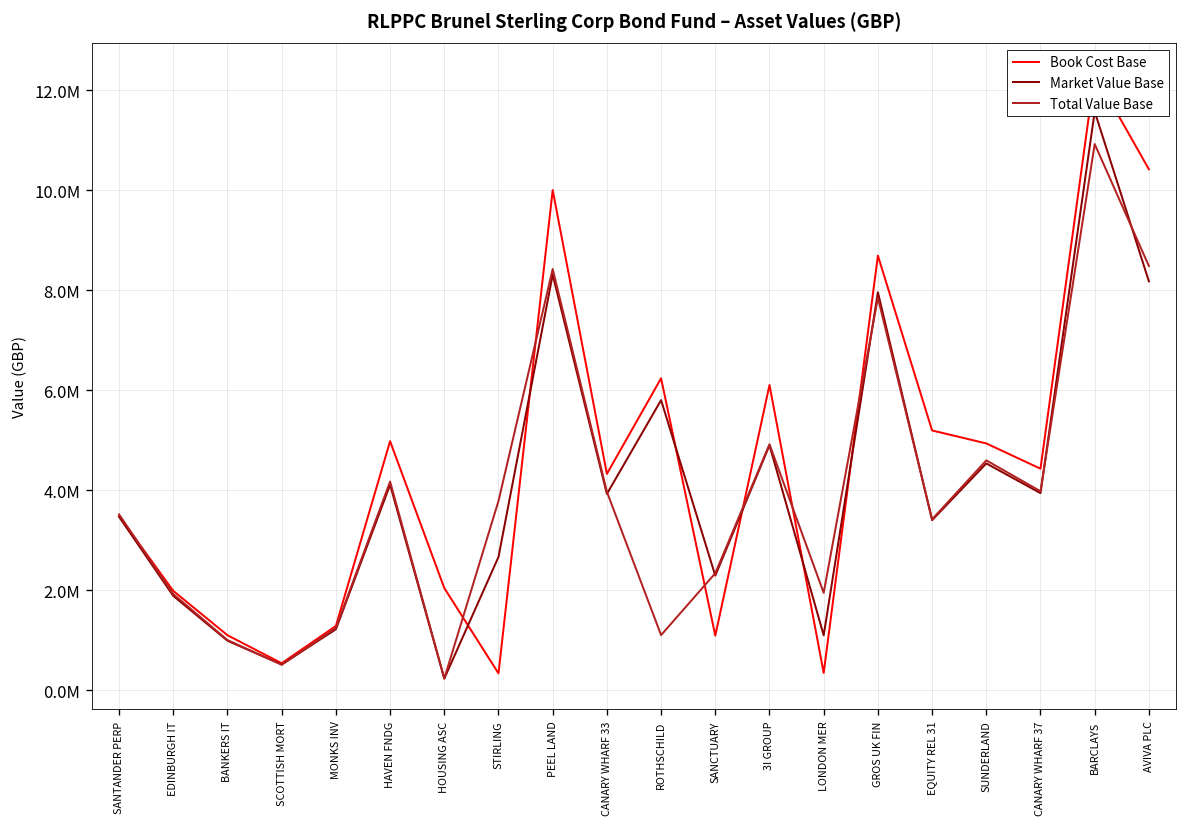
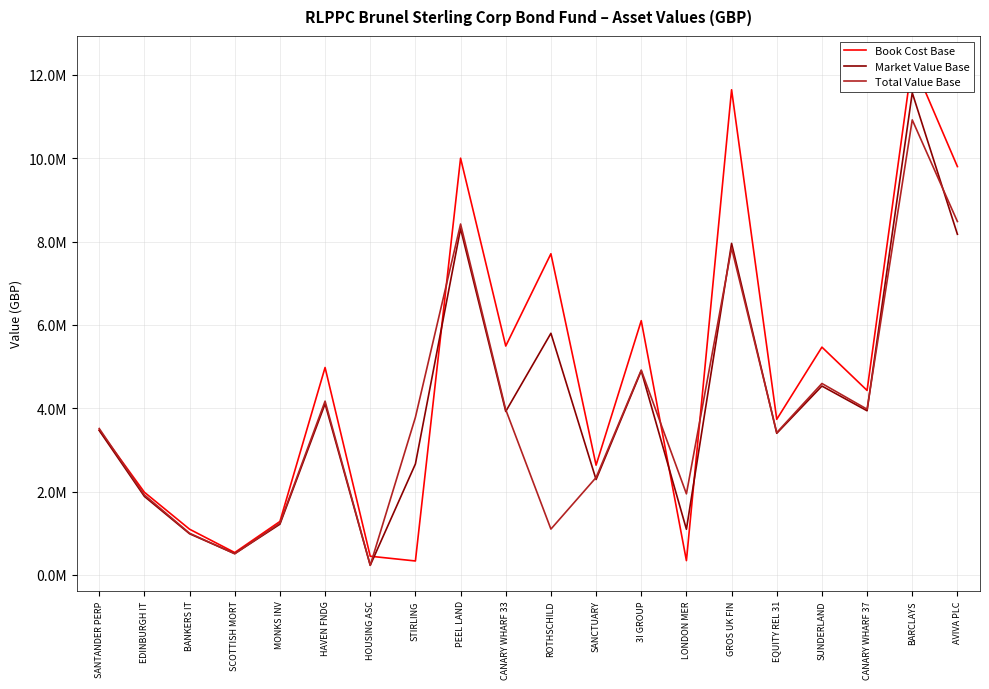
Book Cost Base, HOUSING ASC: 2000000 -> 400000
Book Cost Base, CANARY WHARF 33: 4300000 -> 5500000
Book Cost Base, ROTHSCHILD: 6200000 -> 7700000
Book Cost Base, SANCTUARY: 1100000 -> 2600000
Book Cost Base, GROS UK FIN: 8700000 -> 11600000
Book Cost Base, EQUITY REL 31: 5200000 -> 3700000
Book Cost Base, SUNDERLAND: 4900000 -> 5500000
Book Cost Base, AVIVA PLC: 10400000 -> 9800000
